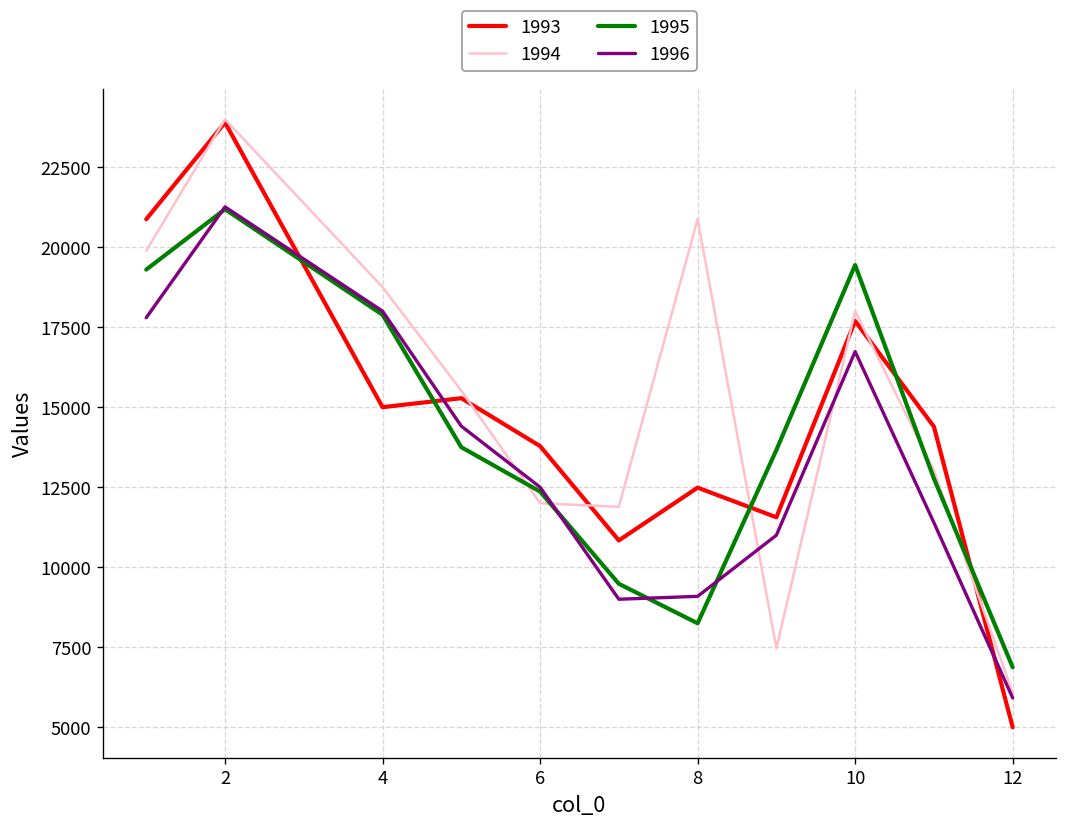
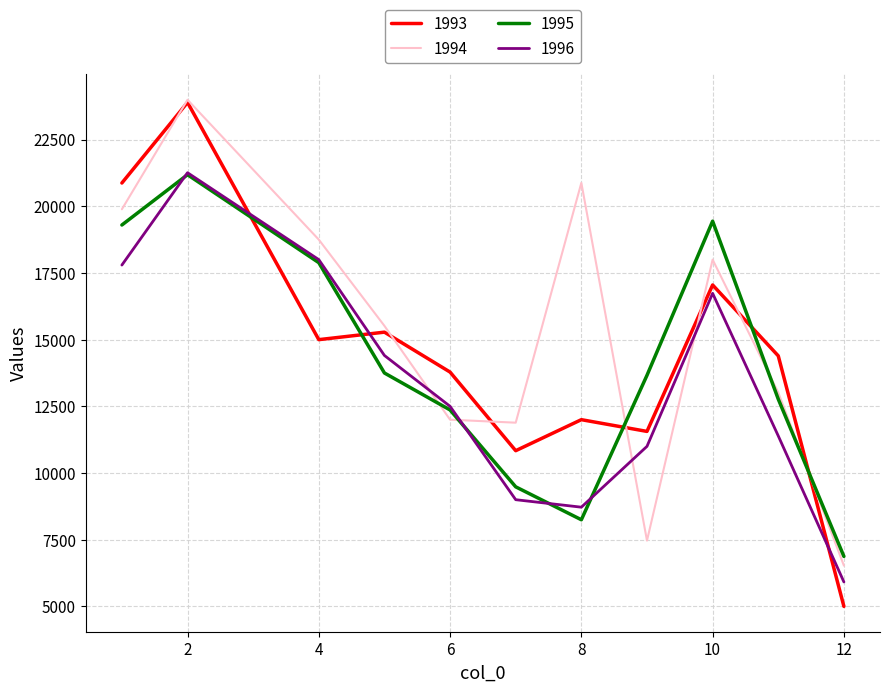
1993, 8: 12500 -> 12000
1996, 8: 9100 -> 8700
1993, 10: 17700 -> 17100
1994, 12: 6100 -> 6500
